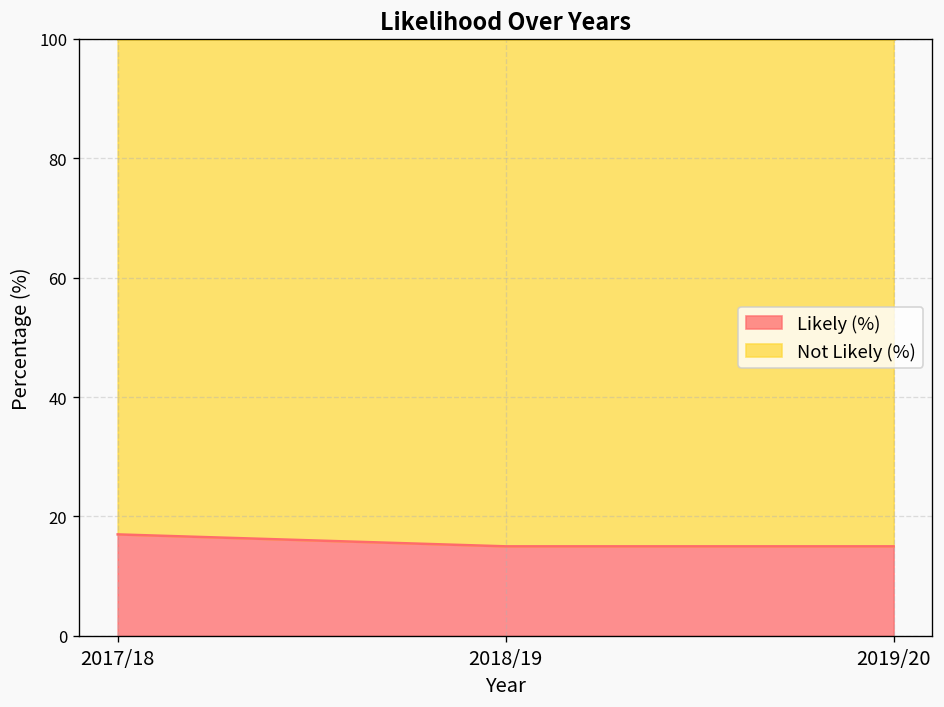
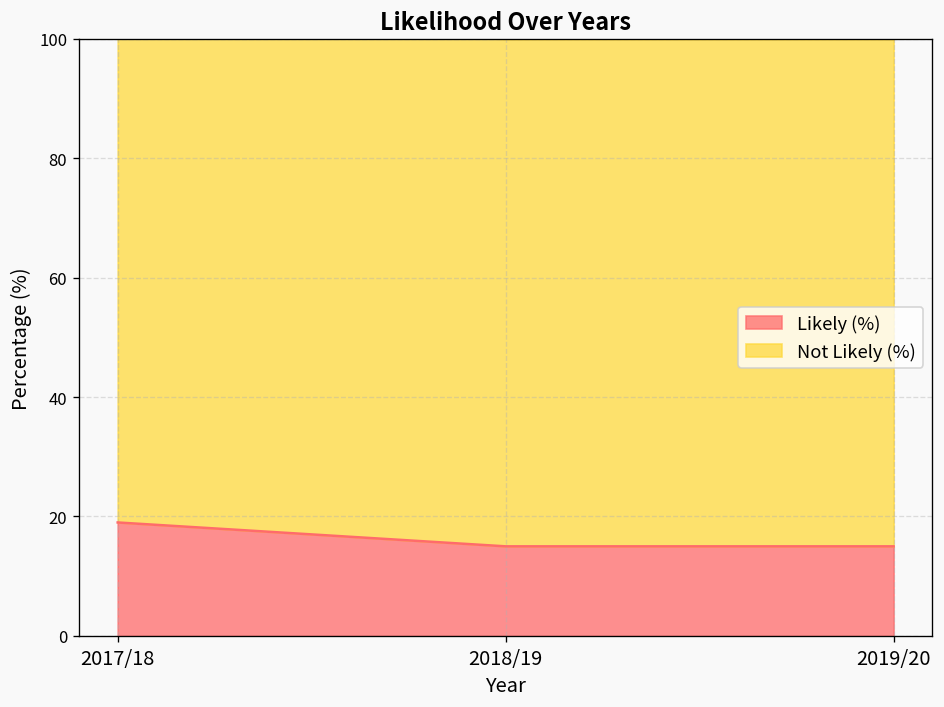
Likely (%), 2017/18: 17 -> 19
